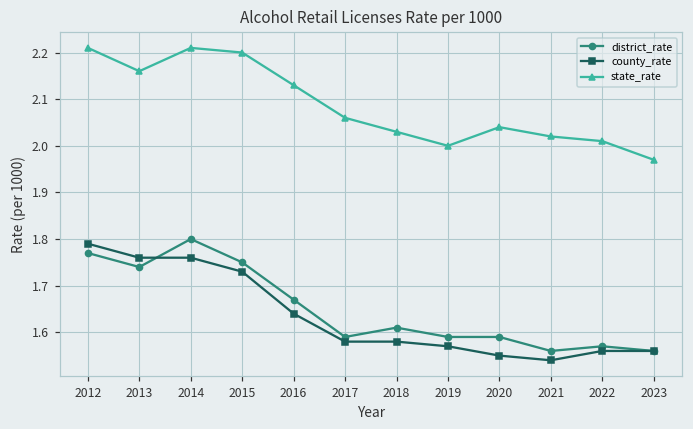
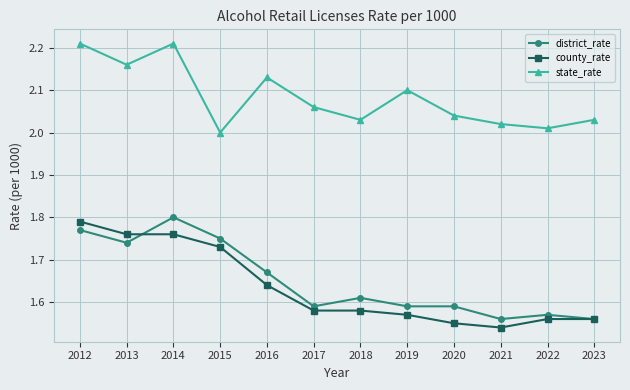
state_rate, 2015: 2.2 -> 2.0
state_rate, 2019: 2.0 -> 2.1
state_rate, 2023: 1.97 -> 2.03
